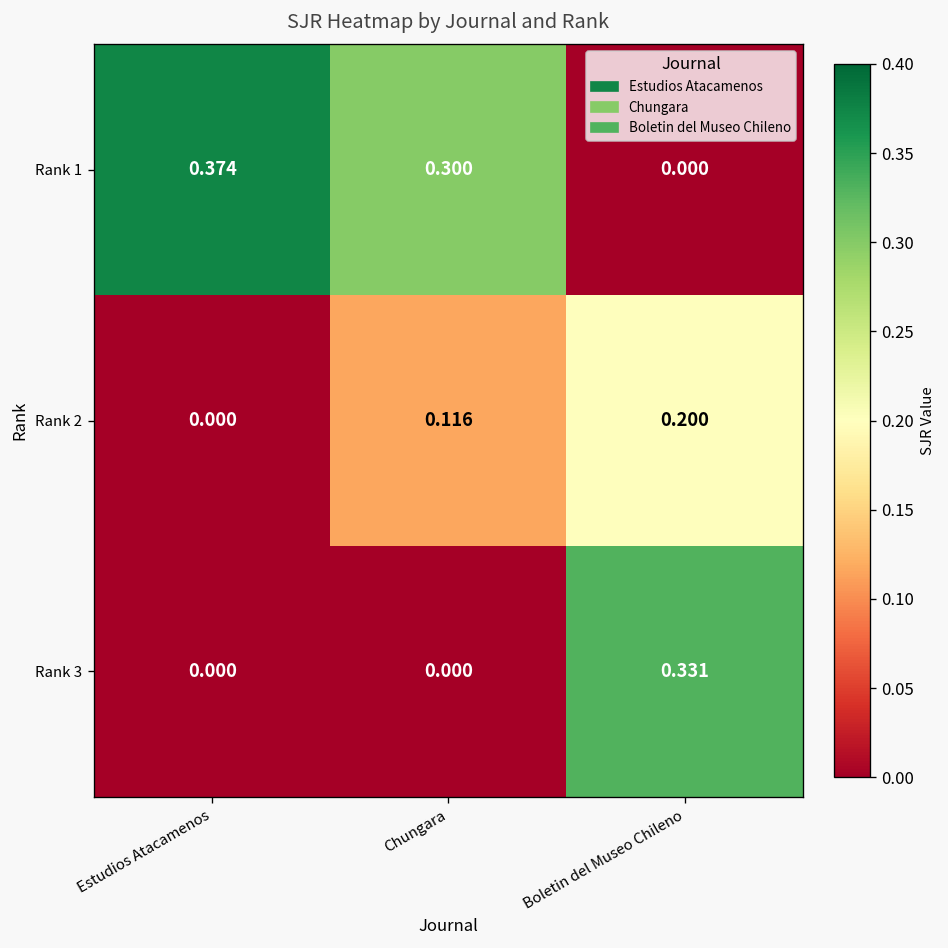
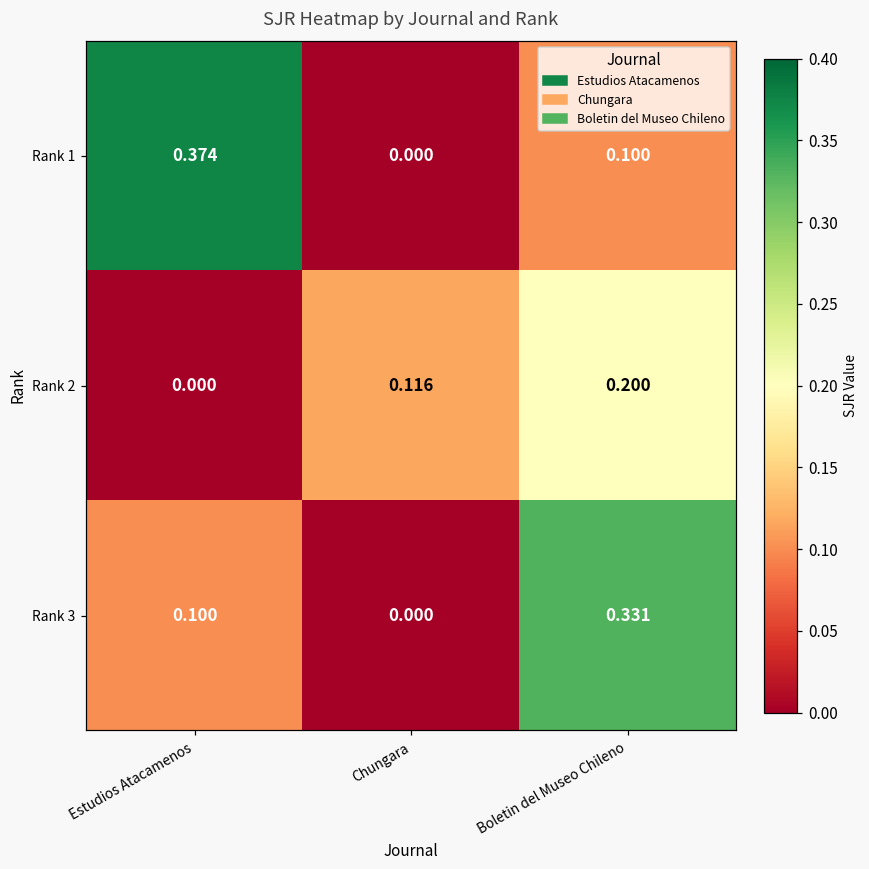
Rank 1, Chungara: 0.300 -> 0.000
Rank 1, Boletin del Museo Chileno: 0.000 -> 0.100
Rank 3, Estudios Atacamenos: 0.000 -> 0.100
